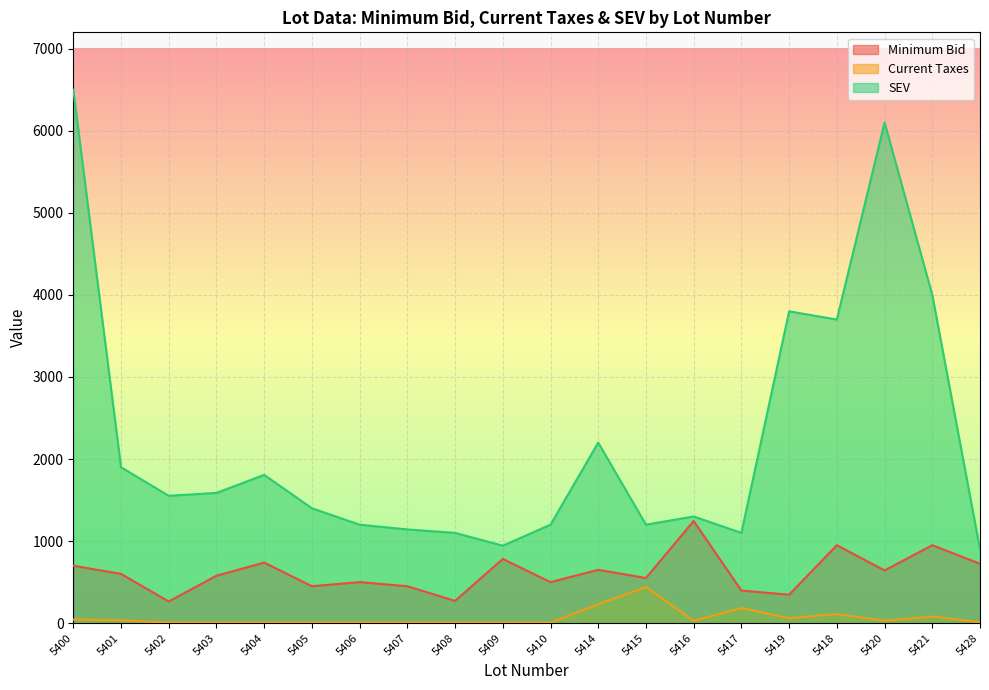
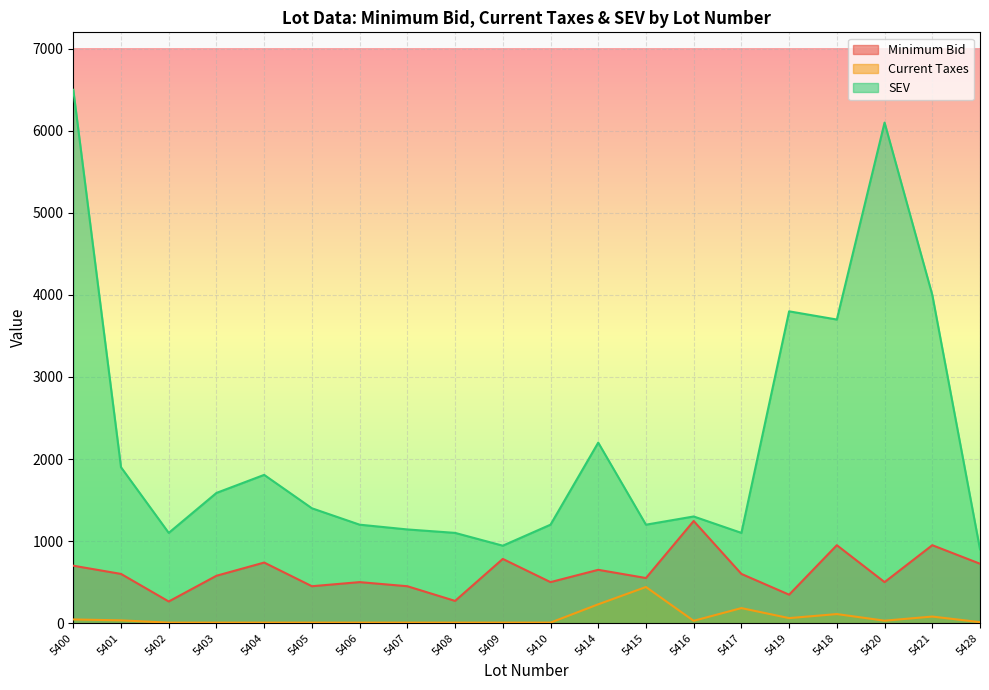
SEV, 5402: 1600 -> 1100
Minimum Bid, 5417: 400 -> 600
Minimum Bid, 5420: 600 -> 500
